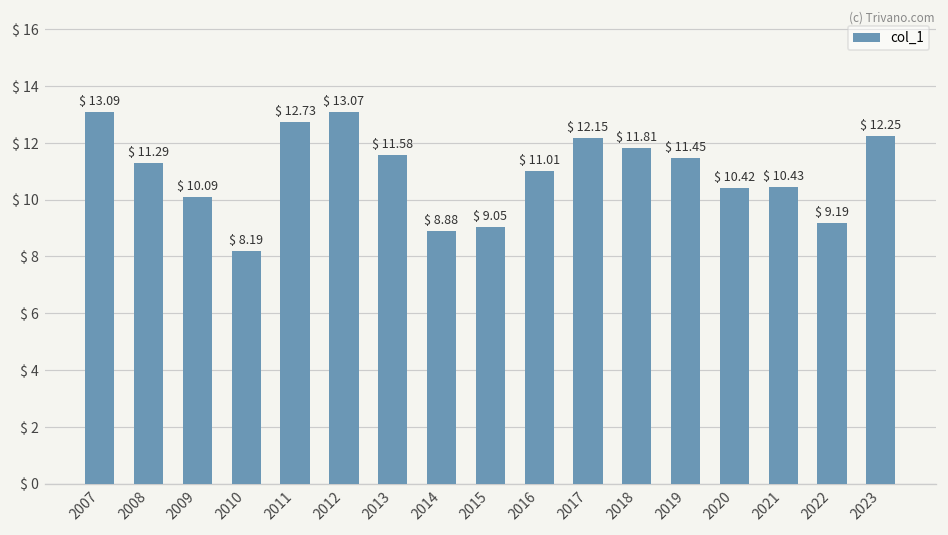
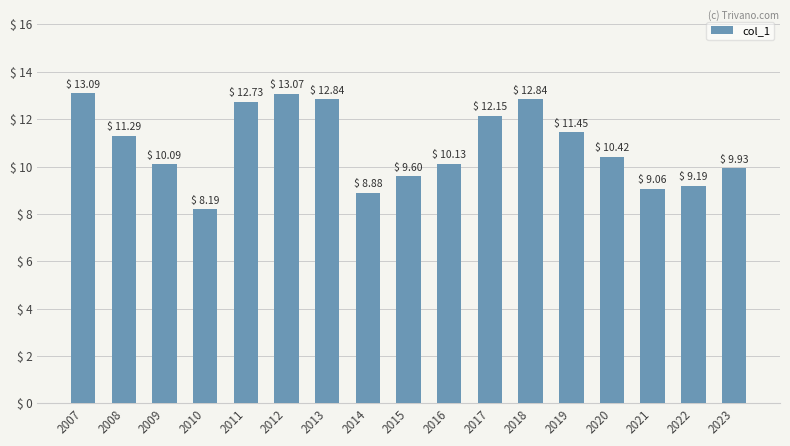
2013: 11.58 -> 12.84
2015: 9.05 -> 9.60
2016: 11.01 -> 10.13
2018: 11.81 -> 12.84
2021: 10.43 -> 9.06
2023: 12.25 -> 9.93
